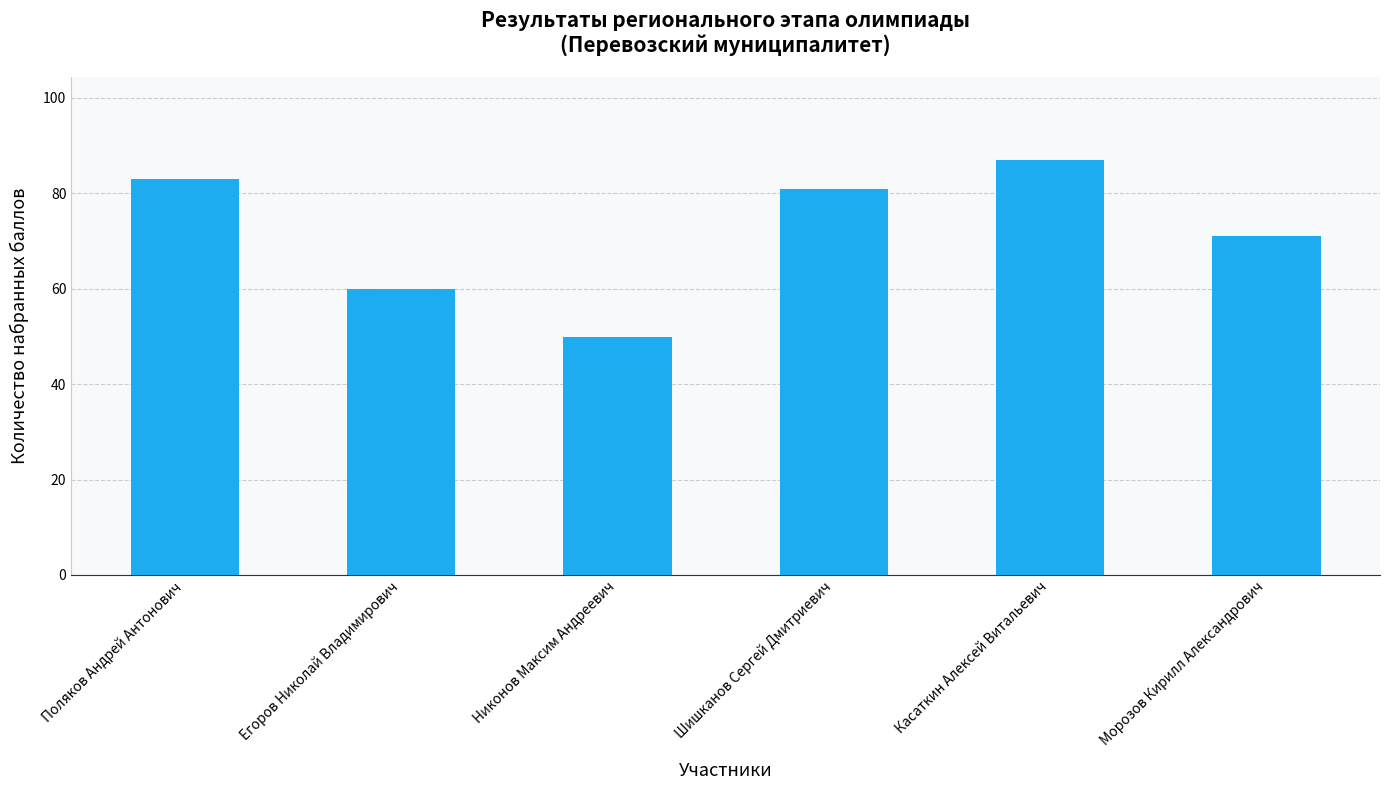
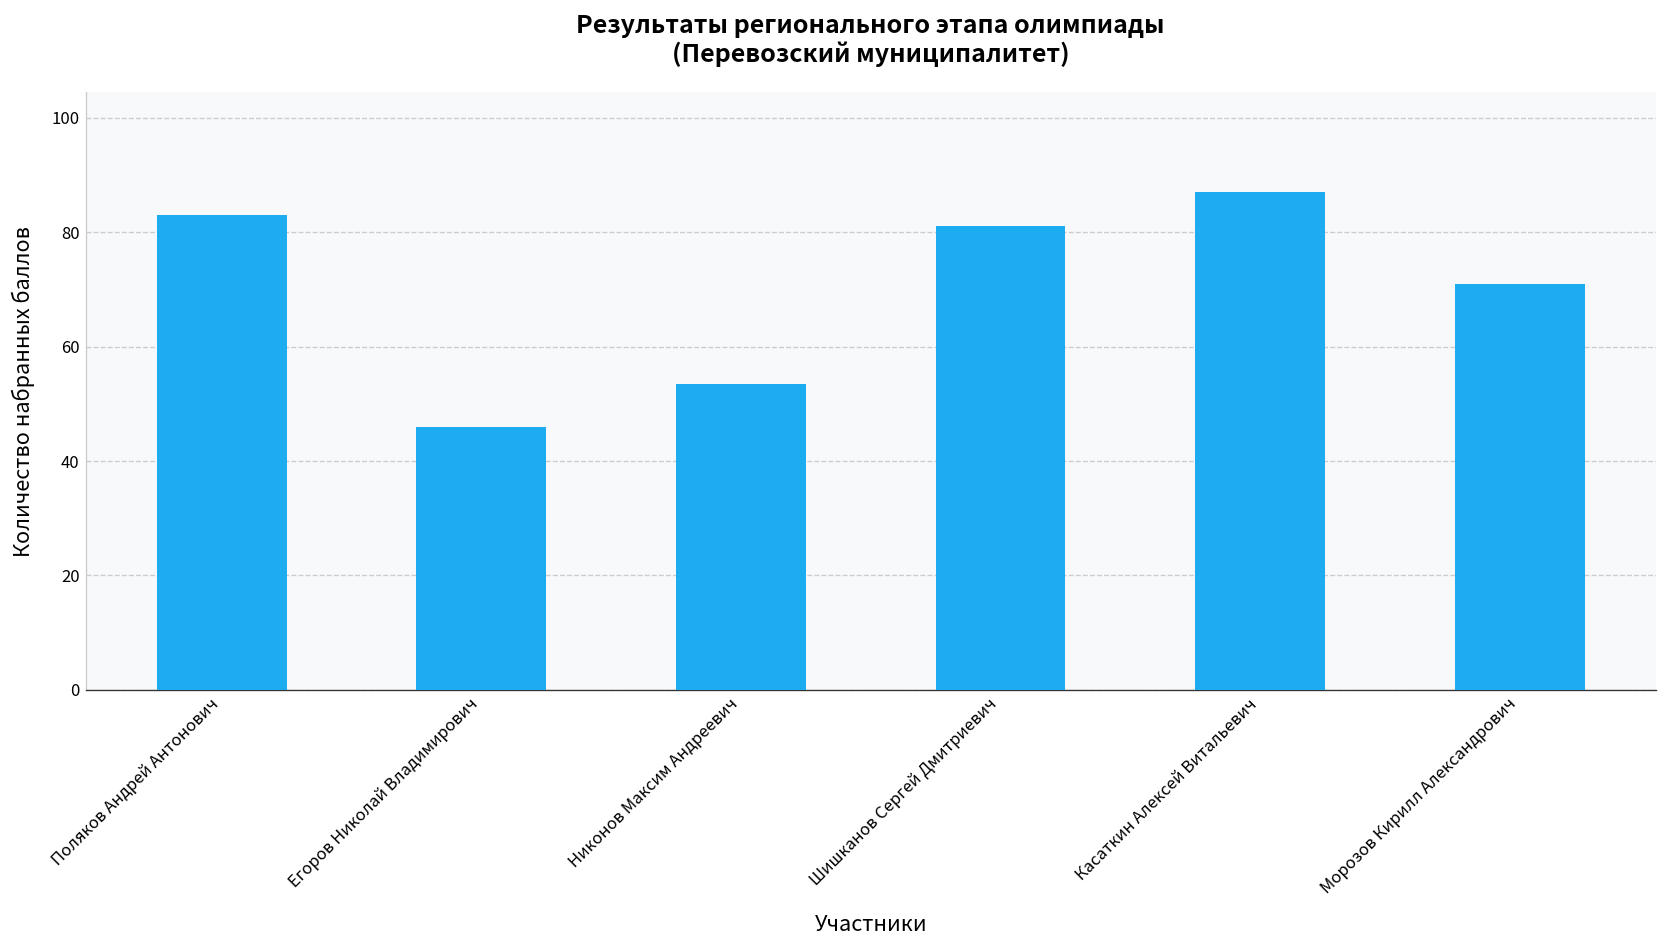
Егоров Николай Владимирович: 60 -> 46
Никонов Максим Андреевич: 50 -> 54
